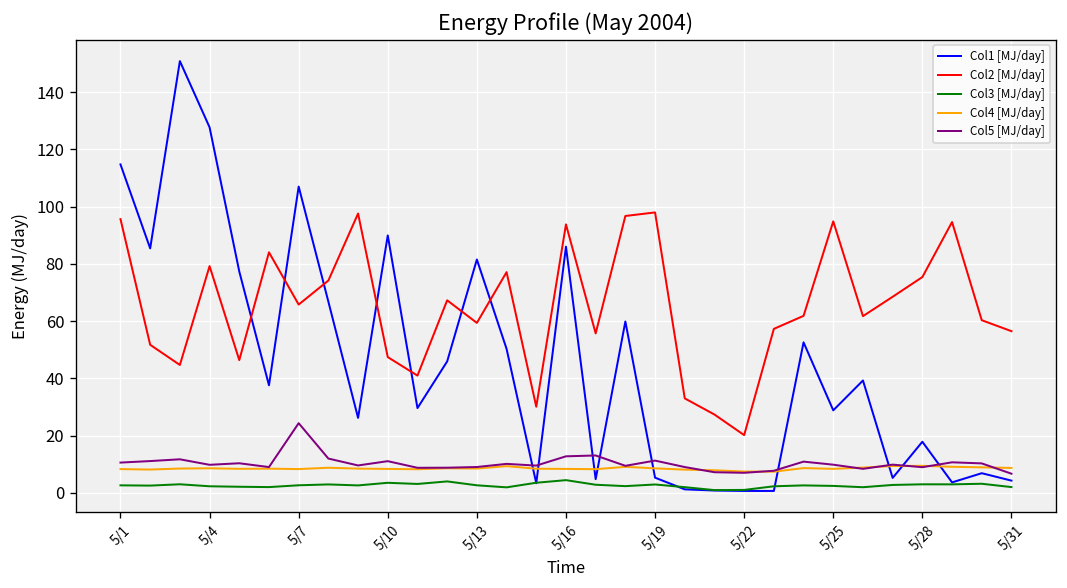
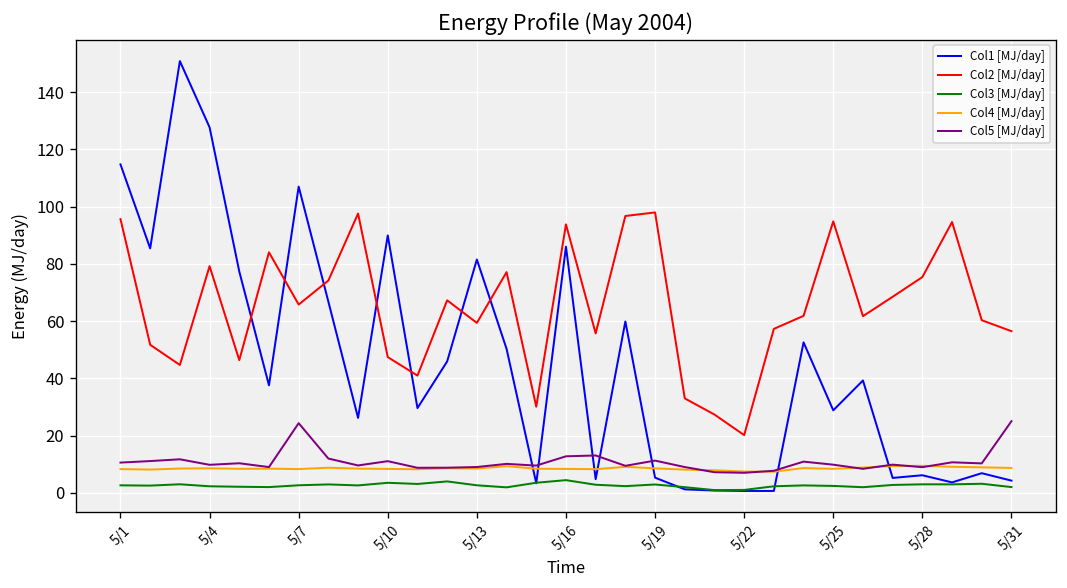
Col1 [MJ/day], 5/28: 18 -> 6
Col5 [MJ/day], 5/31: 7 -> 25
